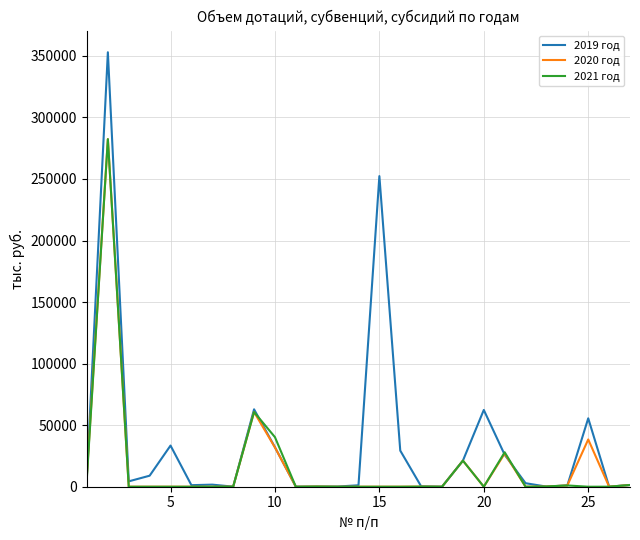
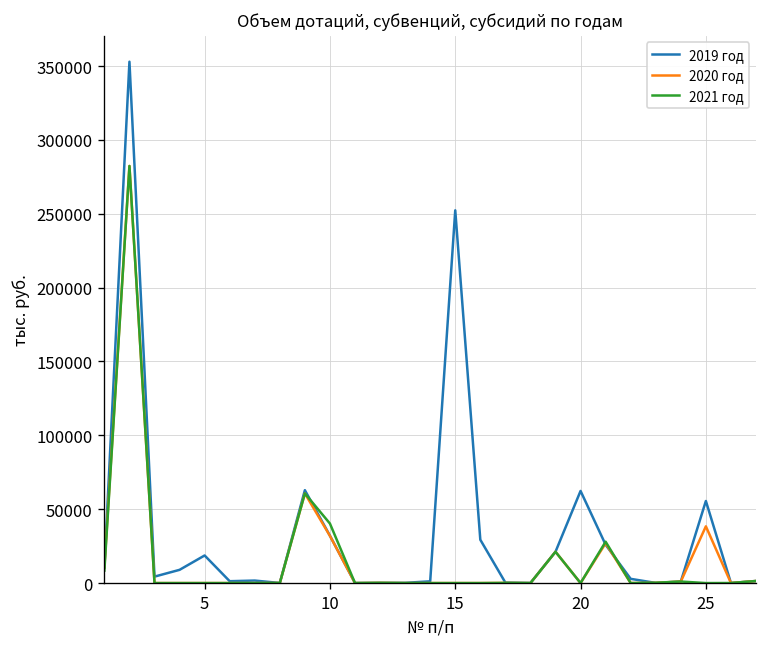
2019 год, 5: 33000 -> 19000
